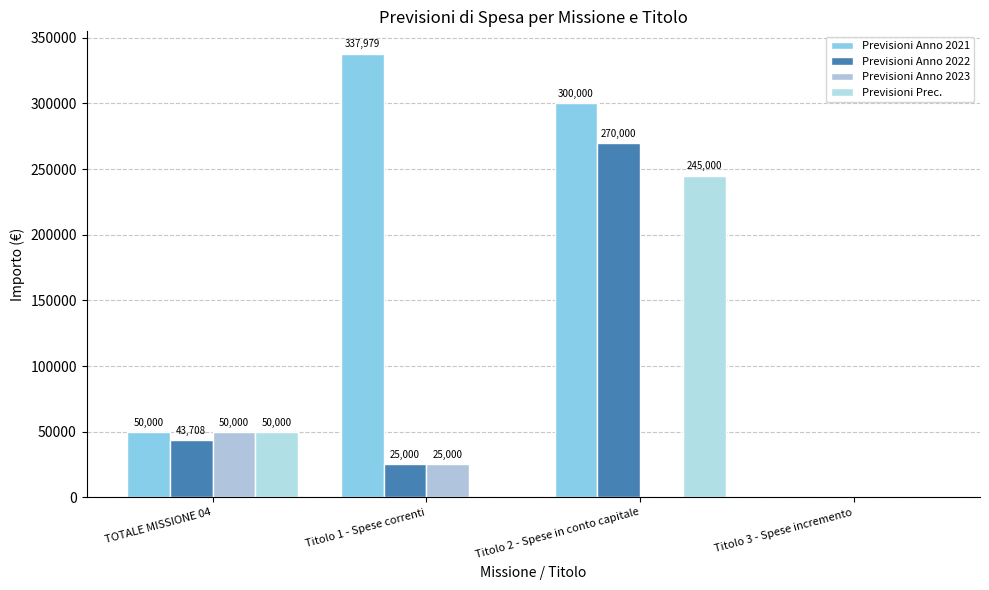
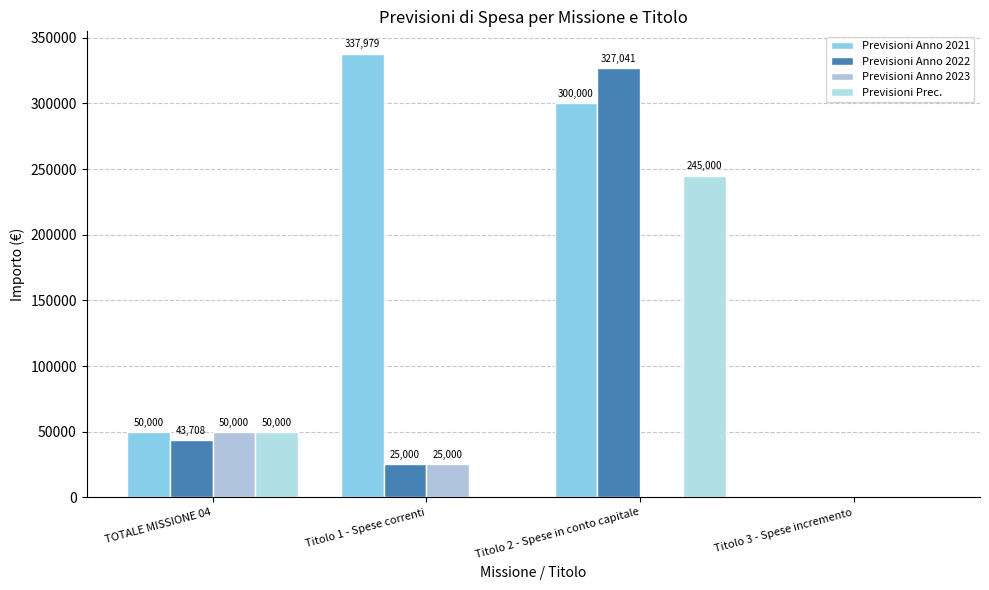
Previsioni Anno 2022, Titolo 2 - Spese in conto capitale: 270,000 -> 327,041
